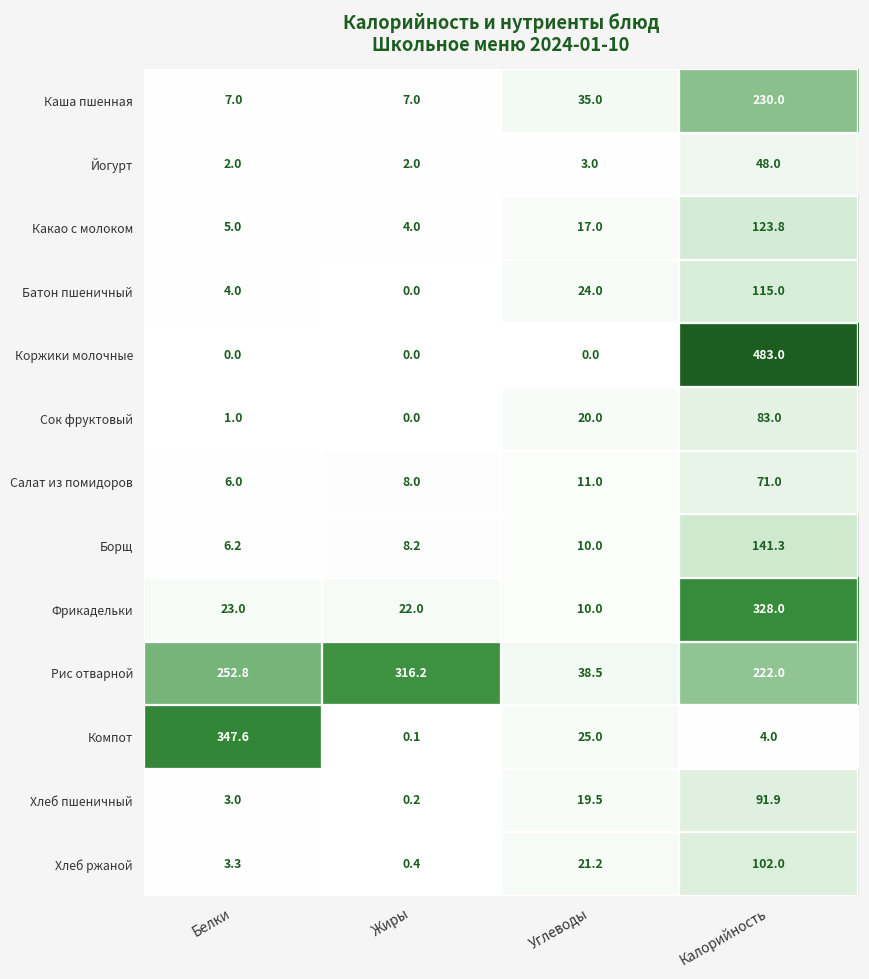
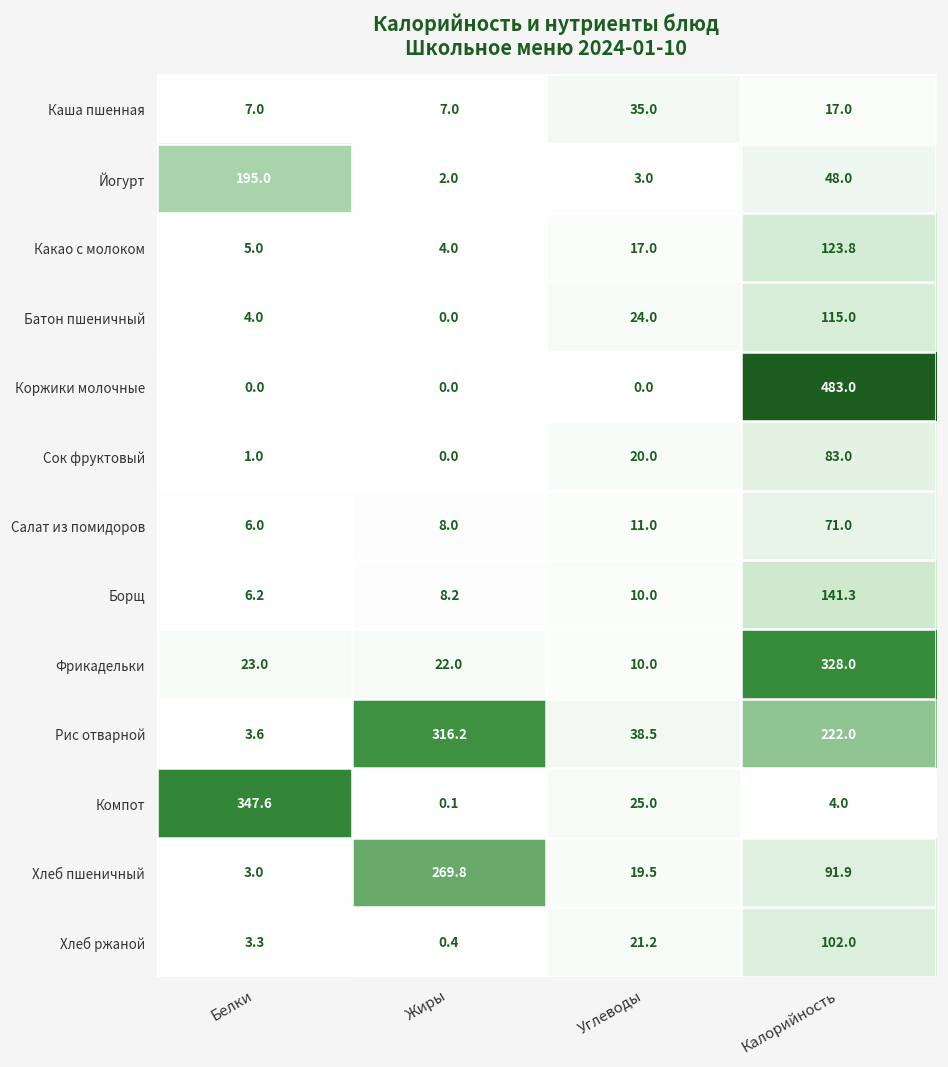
Каша пшенная, Калорийность: 230.0 -> 17.0
Йогурт, Белки: 2.0 -> 195.0
Рис отварной, Белки: 252.8 -> 3.6
Хлеб пшеничный, Жиры: 0.2 -> 269.8
